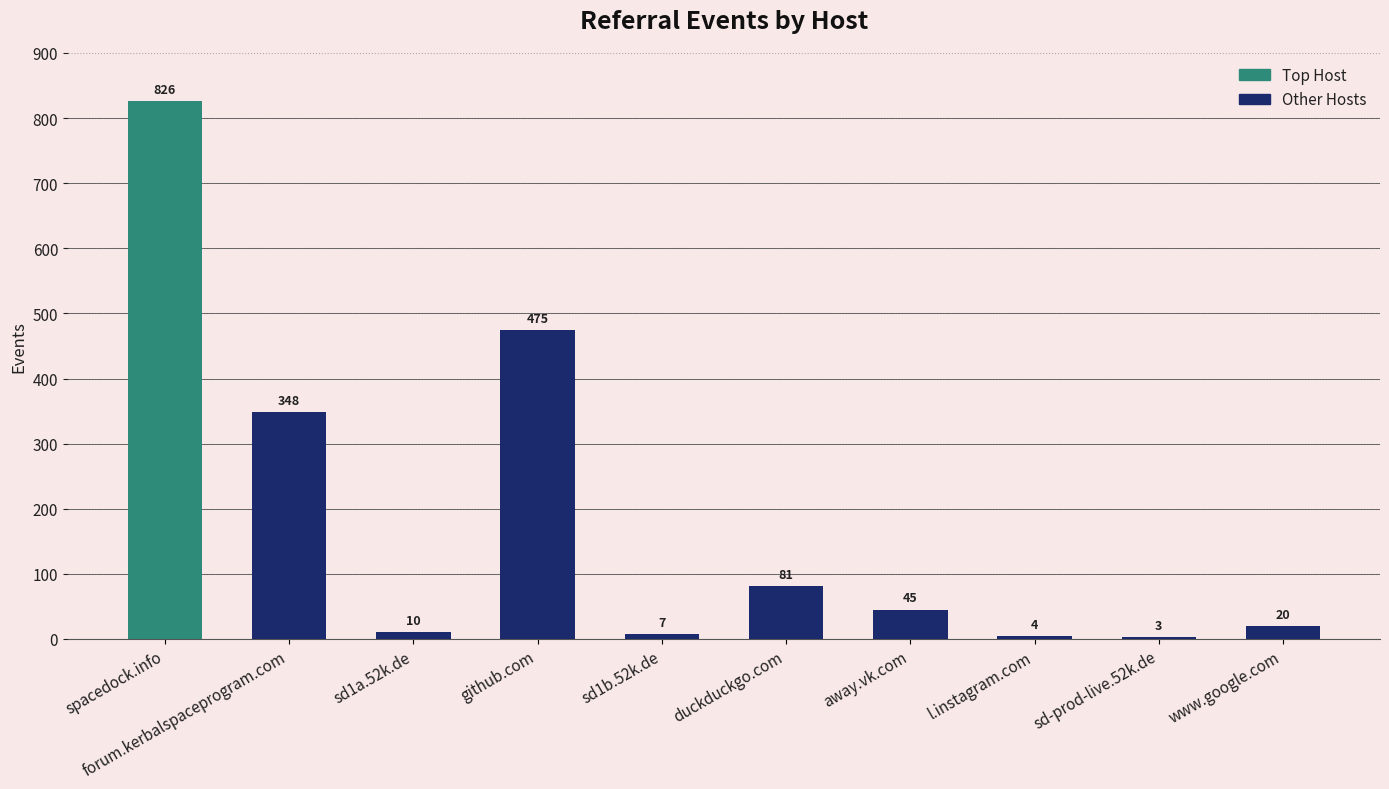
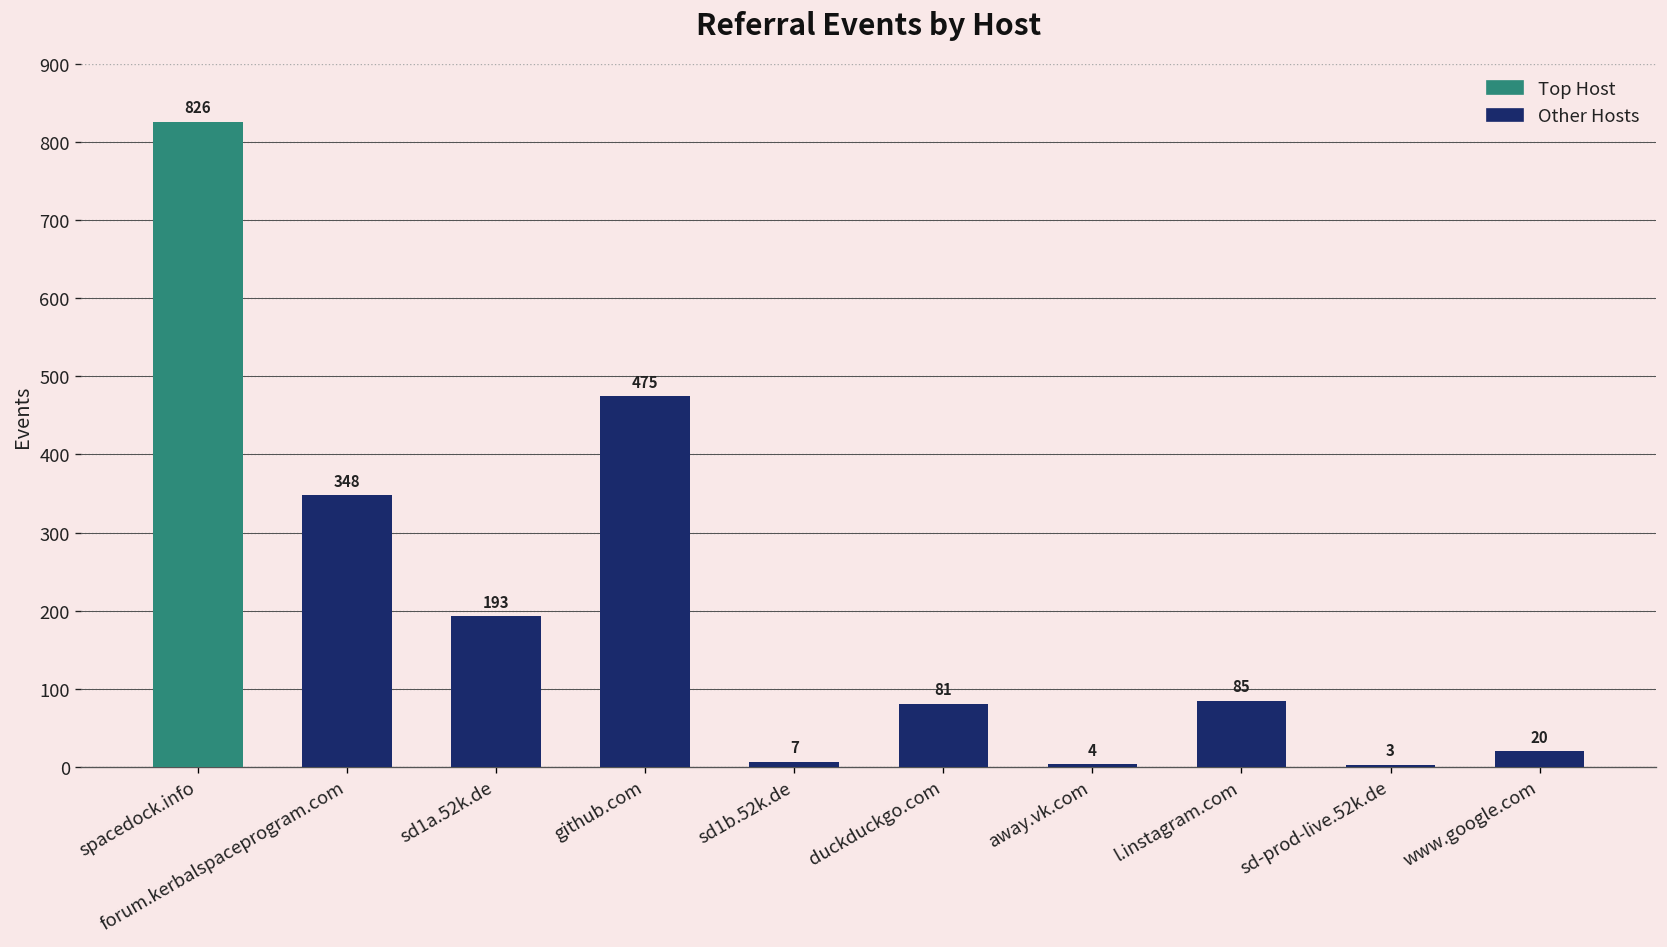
sd1a.52k.de: 10 -> 193
away.vk.com: 45 -> 4
l.instagram.com: 4 -> 85
